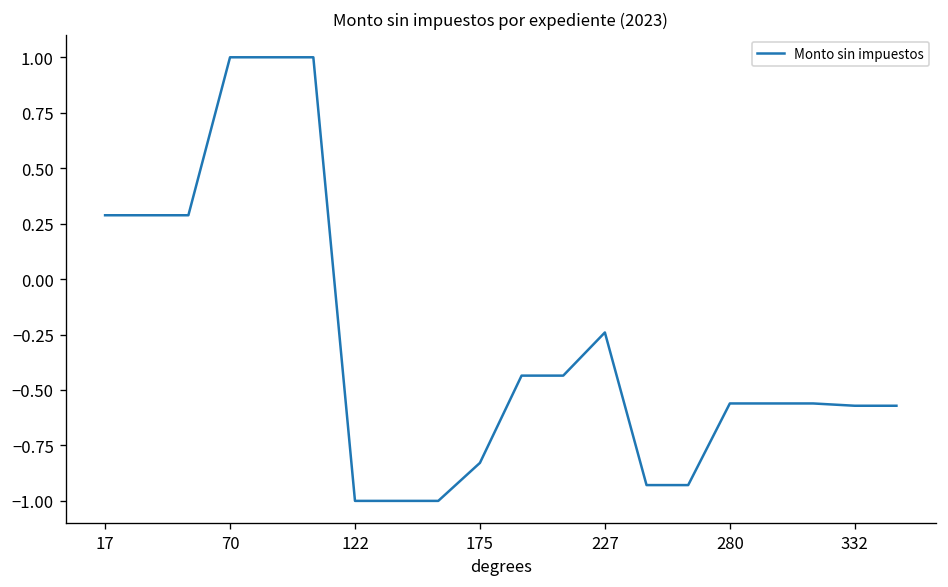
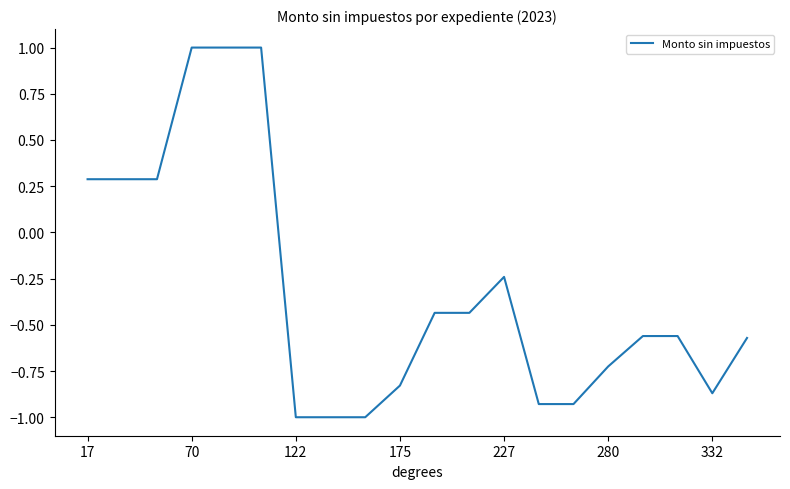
280: -0.56 -> -0.73
332: -0.57 -> -0.87
